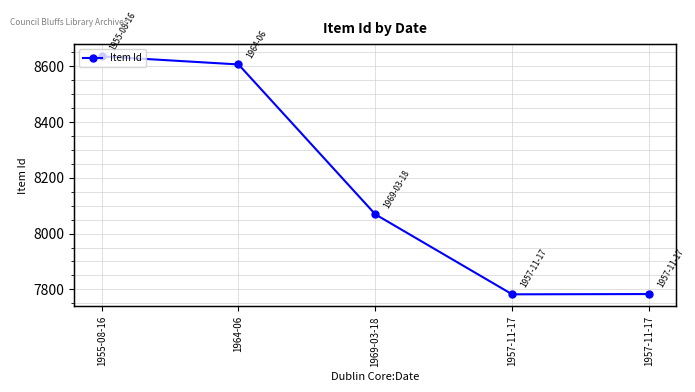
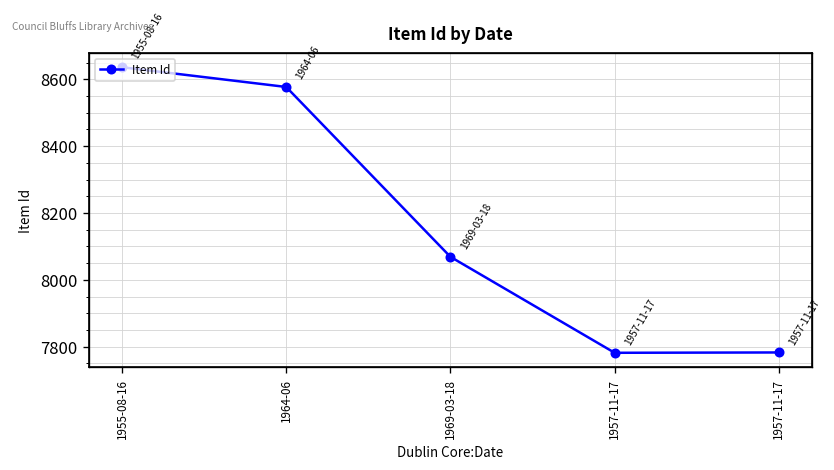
1964-06: 8610 -> 8580
